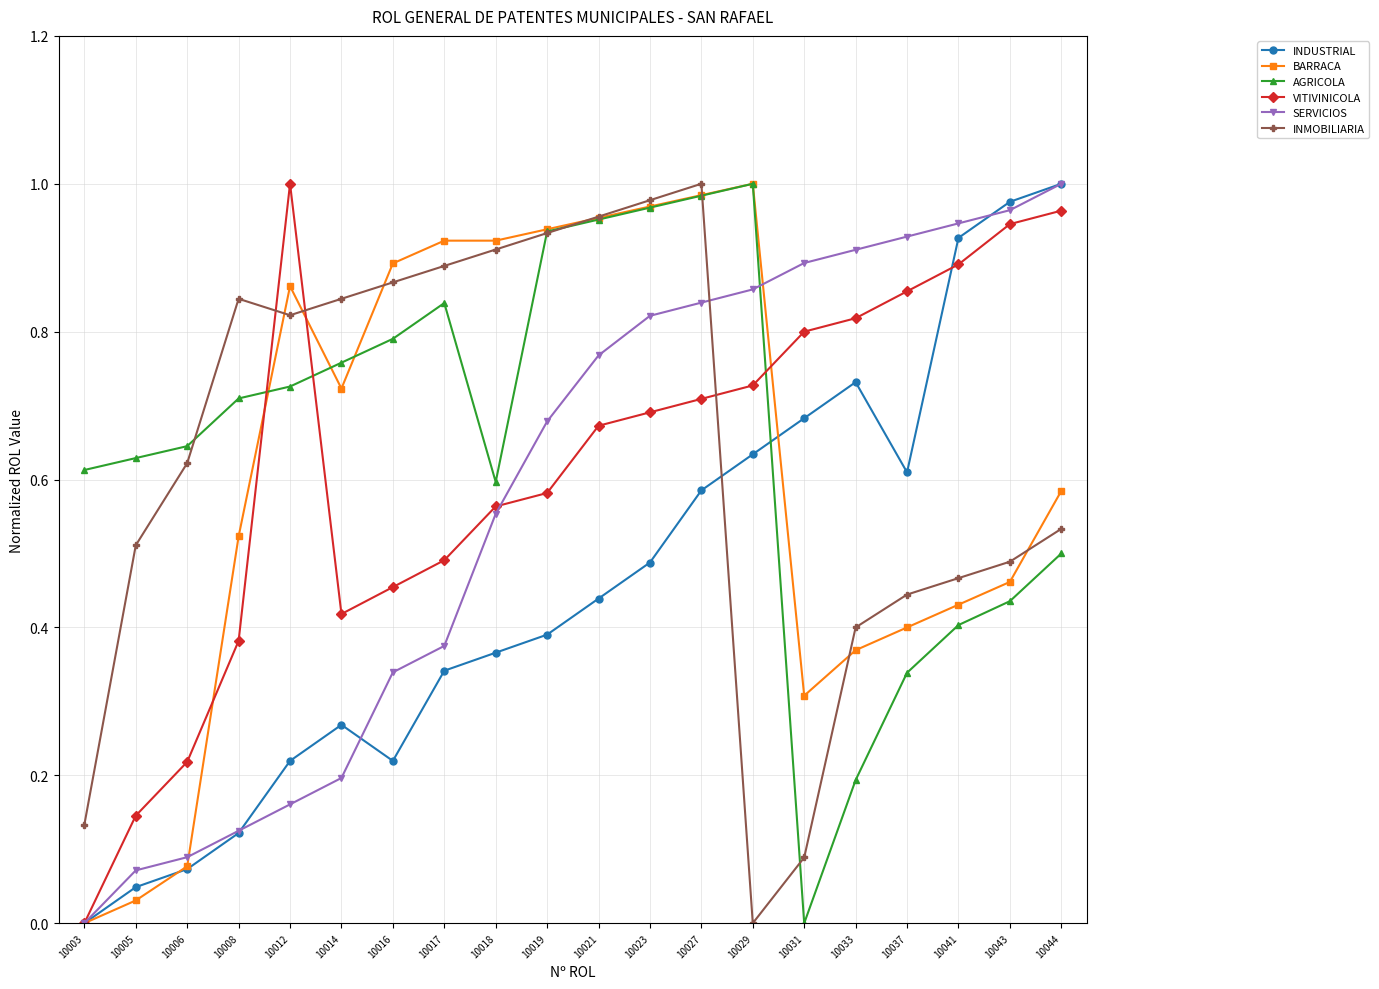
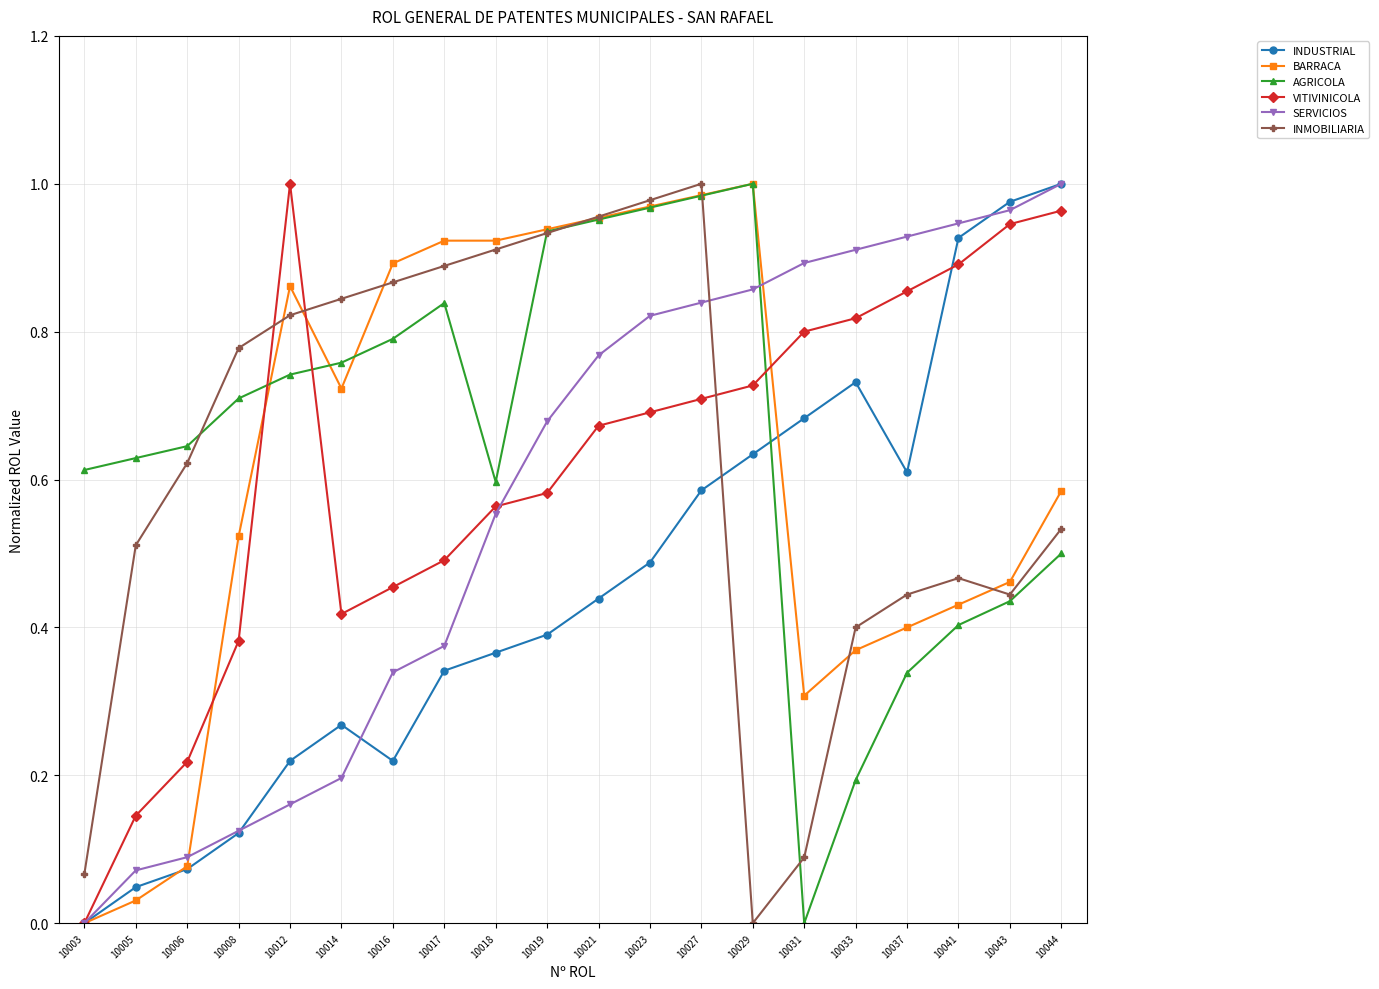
INMOBILIARIA, 10003: 0.13 -> 0.07
INMOBILIARIA, 10008: 0.84 -> 0.78
AGRICOLA, 10012: 0.73 -> 0.74
INMOBILIARIA, 10043: 0.49 -> 0.44
